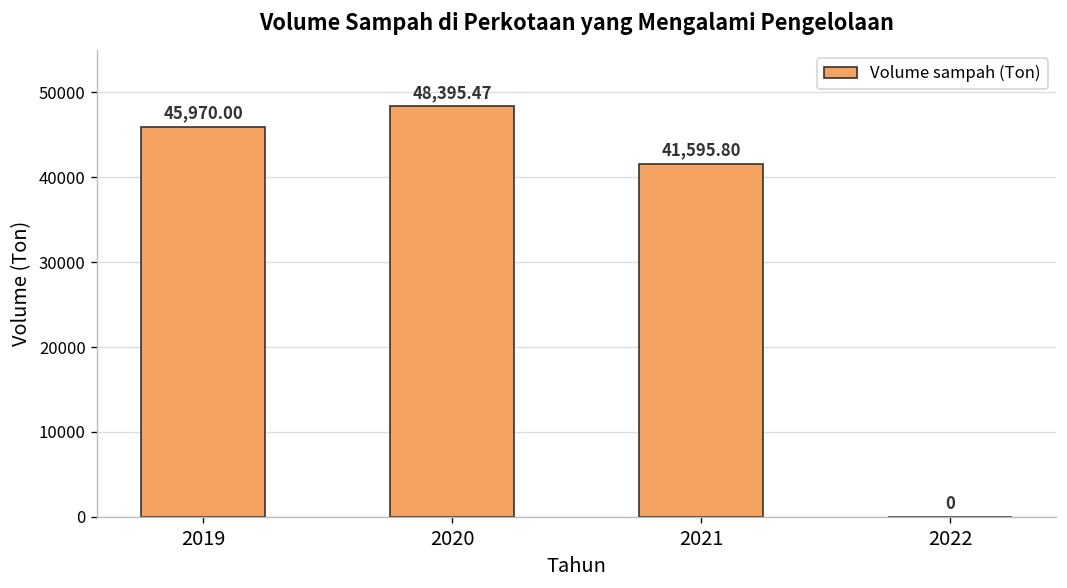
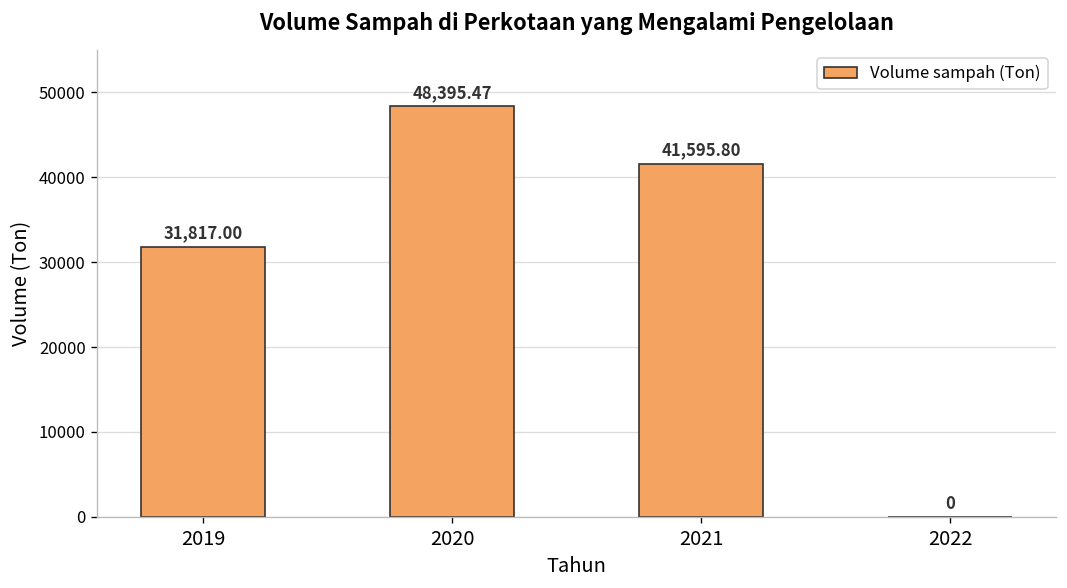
2019: 45,970.00 -> 31,817.00
